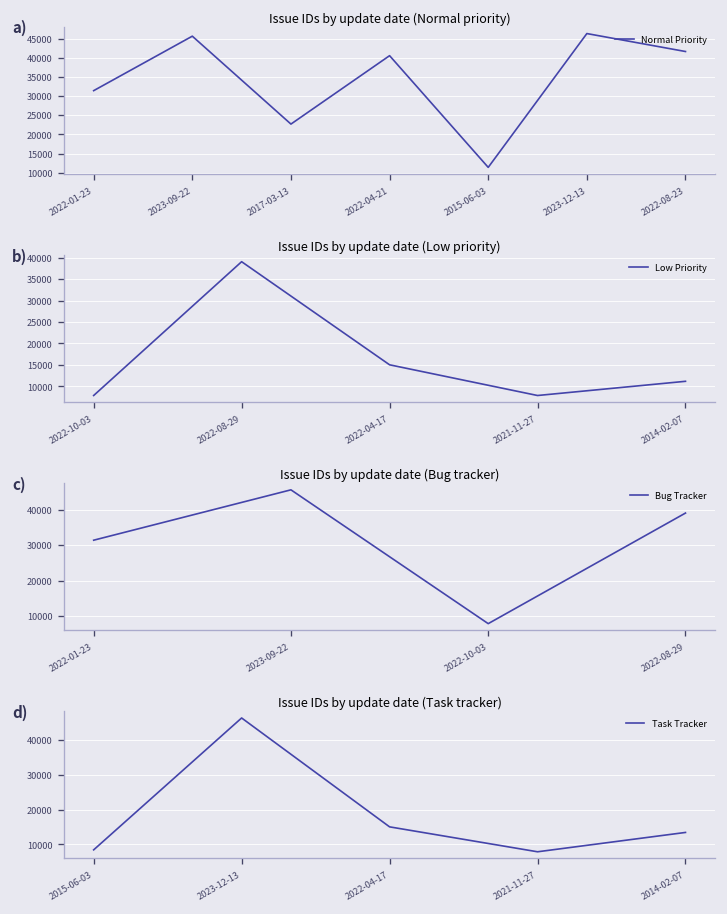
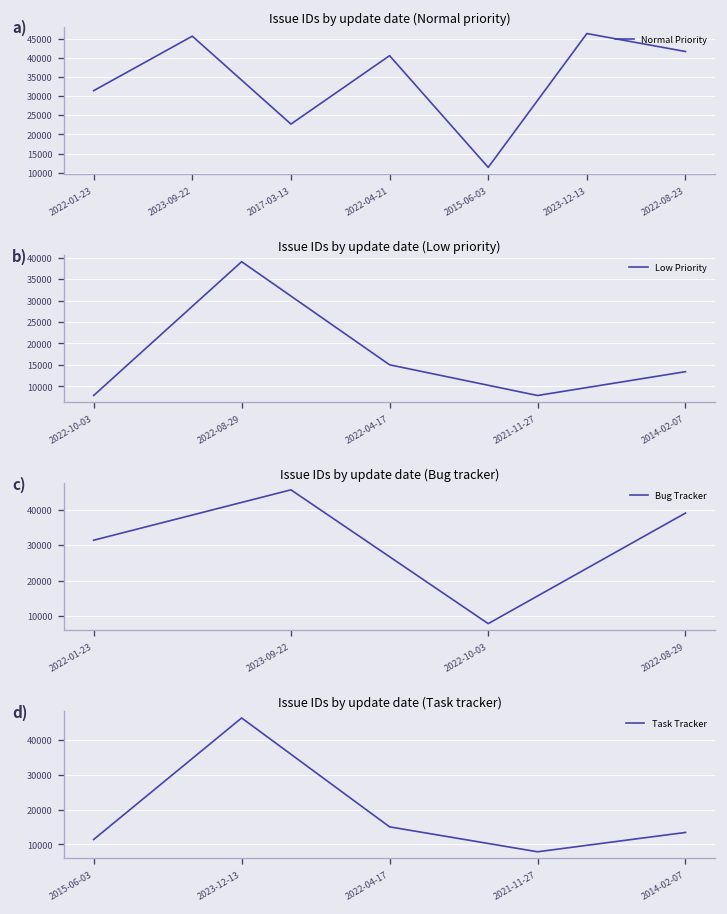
Issue IDs by update date (Low priority), 2014-02-07: 11000 -> 13000
Issue IDs by update date (Task tracker), 2015-06-03: 8000 -> 11000
